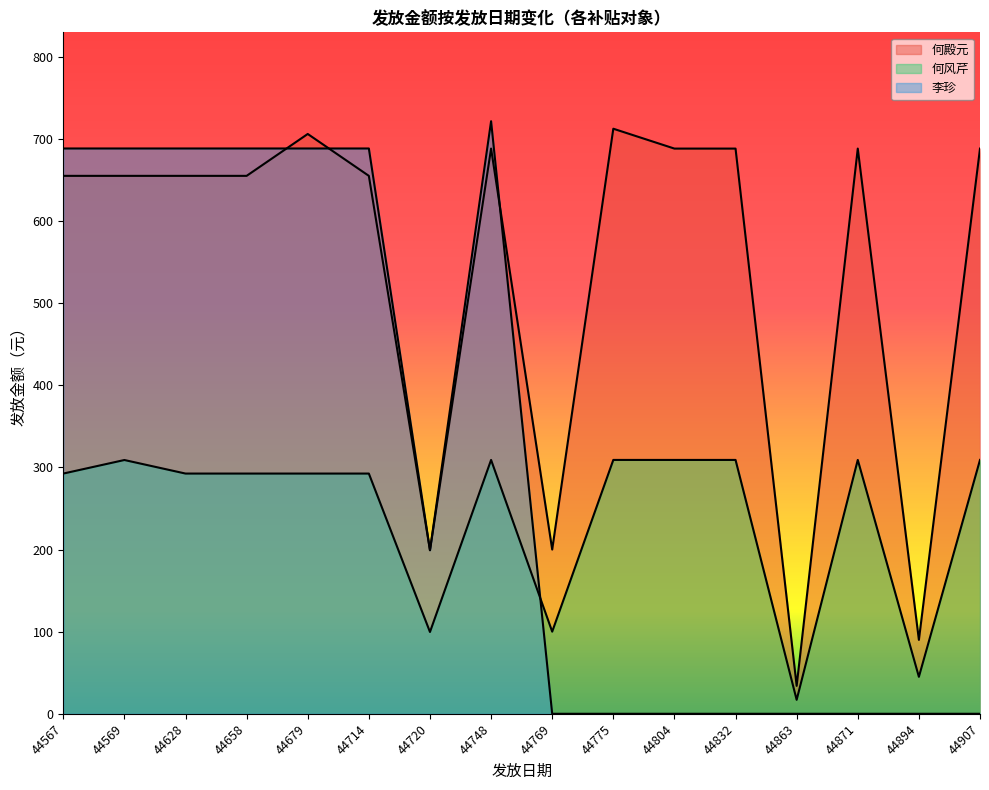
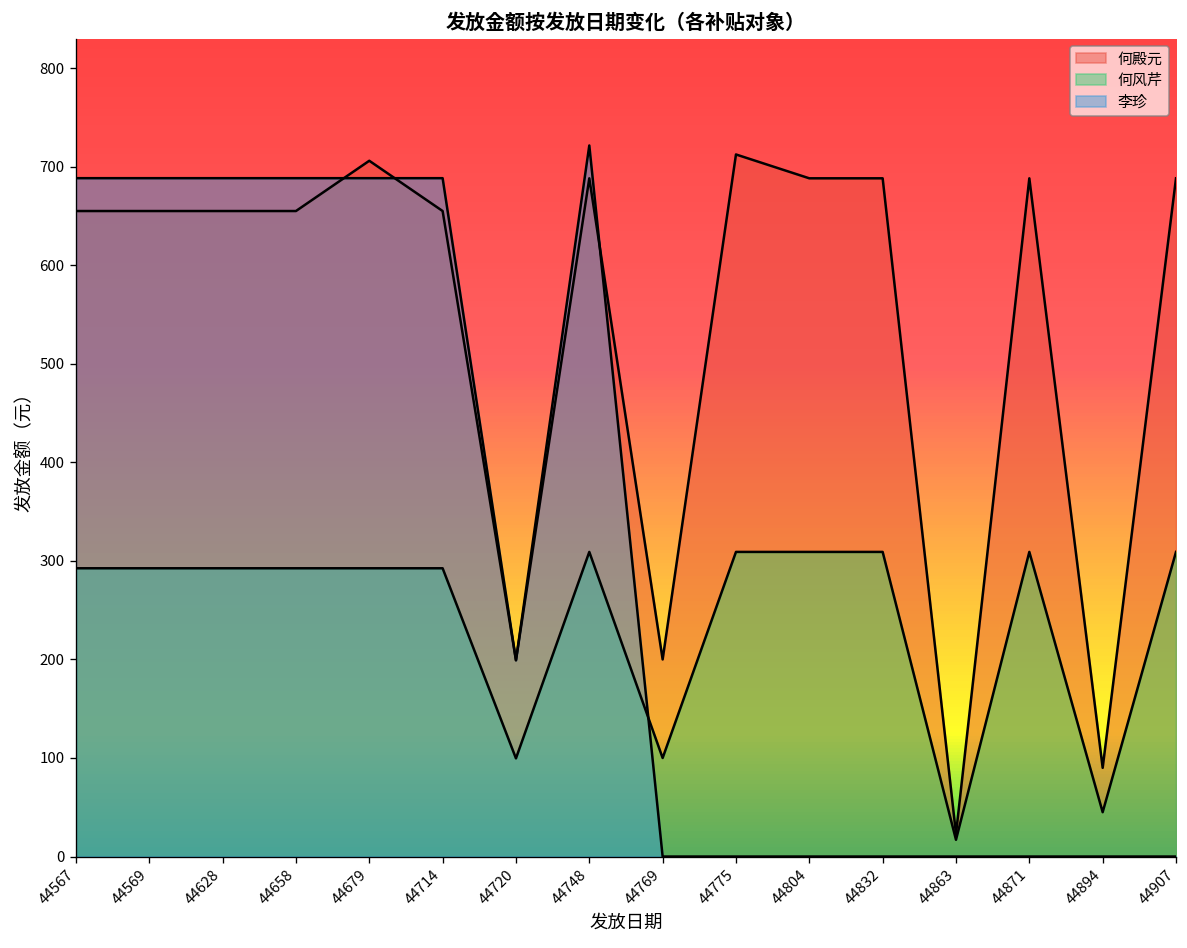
何风芹, 44569: 310 -> 290
何殿元, 44863: 30 -> 20
